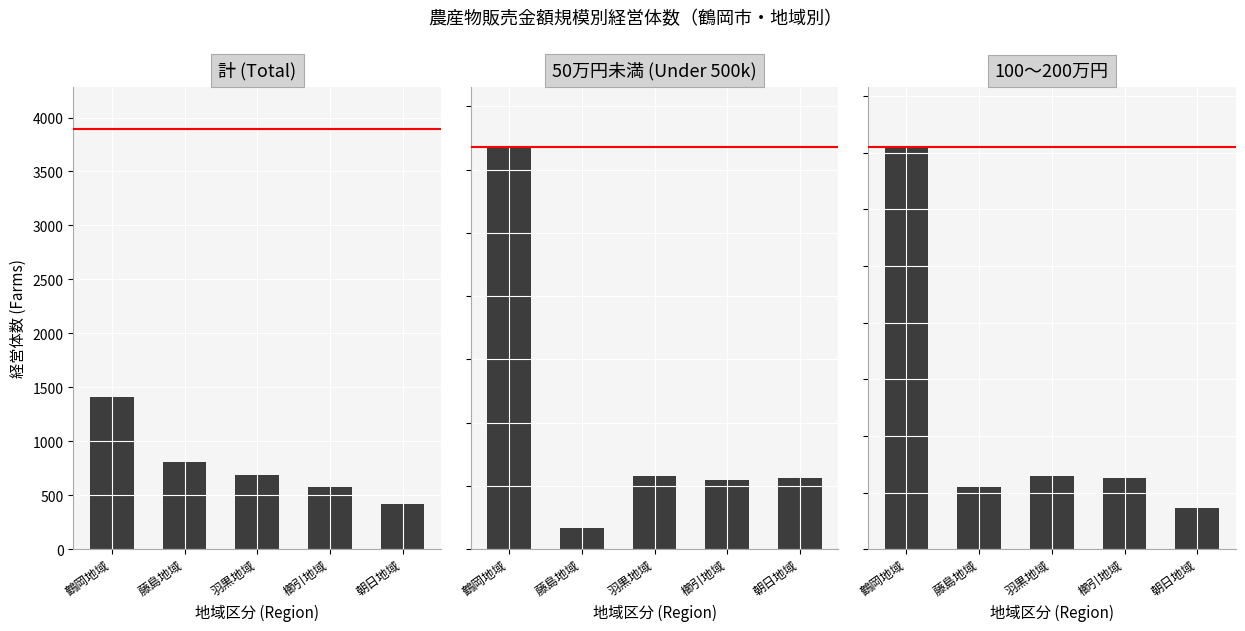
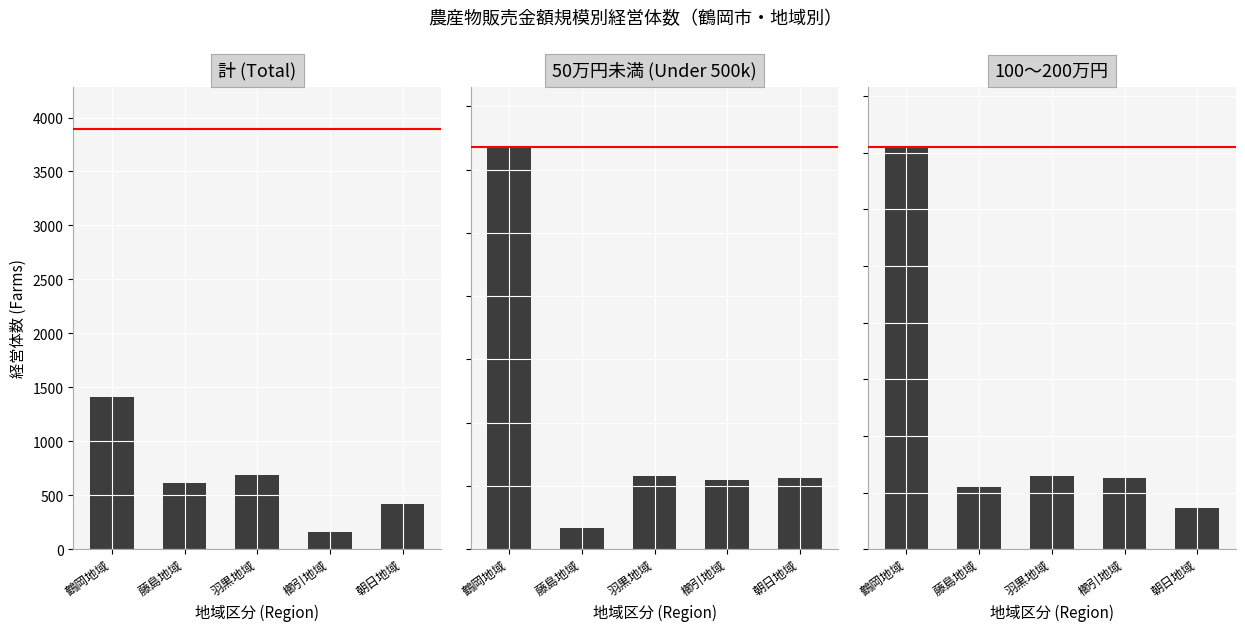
計 (Total), 藤島地域: 810 -> 610
計 (Total), 櫛引地域: 580 -> 160
